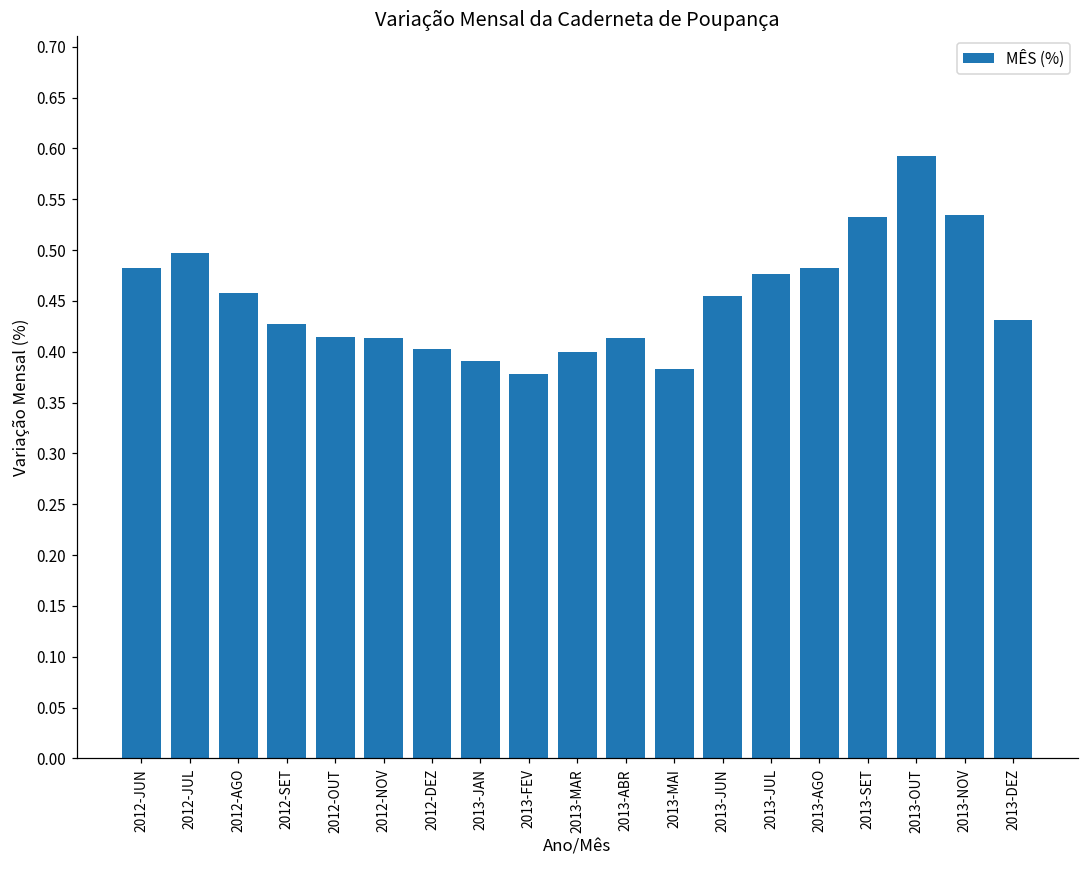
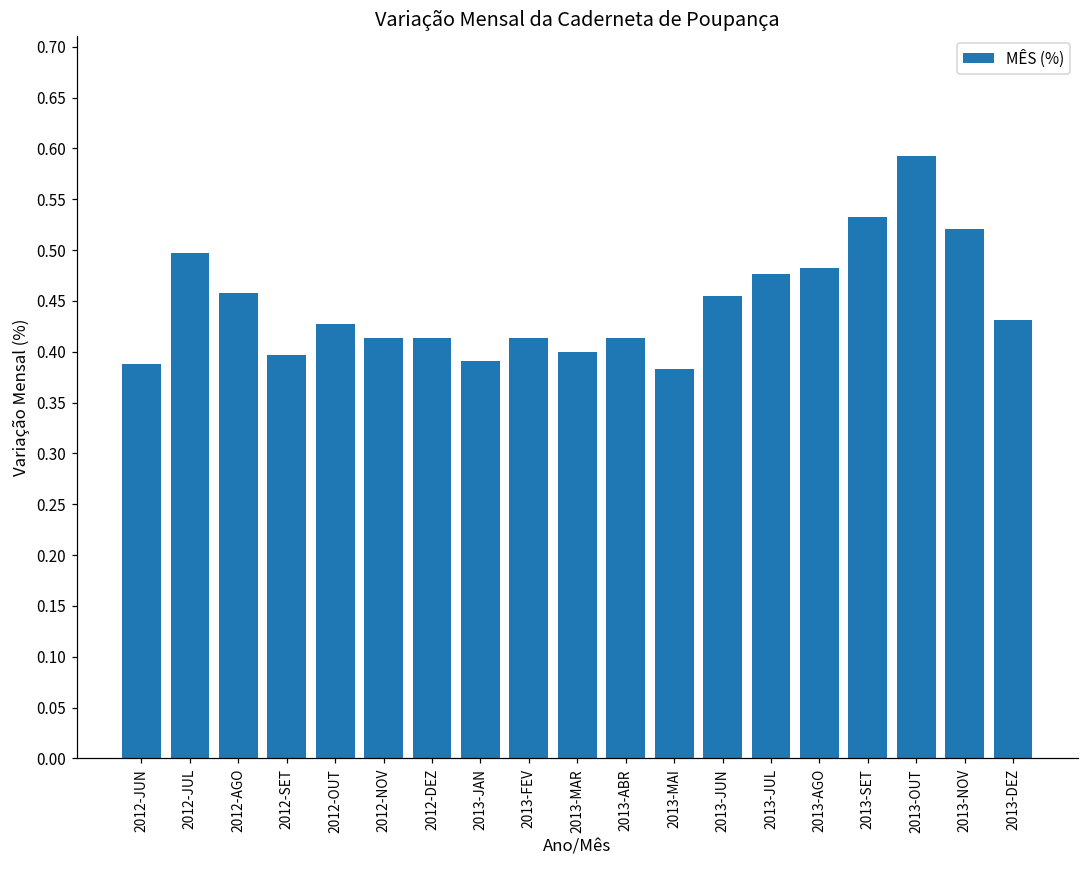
2012-JUN: 0.48 -> 0.39
2012-SET: 0.43 -> 0.40
2012-OUT: 0.41 -> 0.43
2012-DEZ: 0.40 -> 0.41
2013-FEV: 0.38 -> 0.41
2013-NOV: 0.53 -> 0.52
